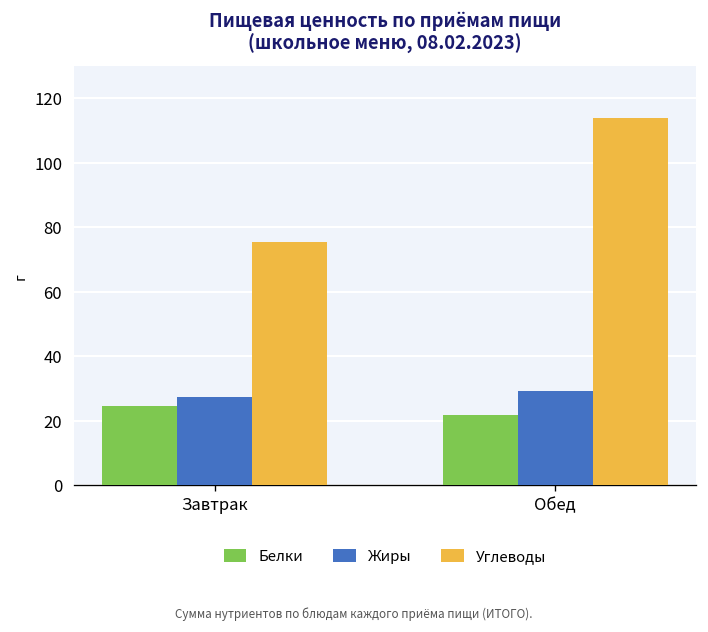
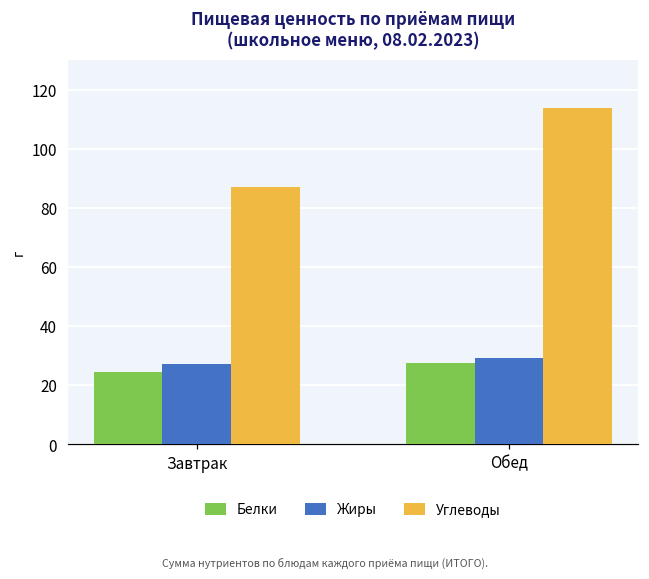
Углеводы, Завтрак: 76 -> 87
Белки, Обед: 22 -> 27
